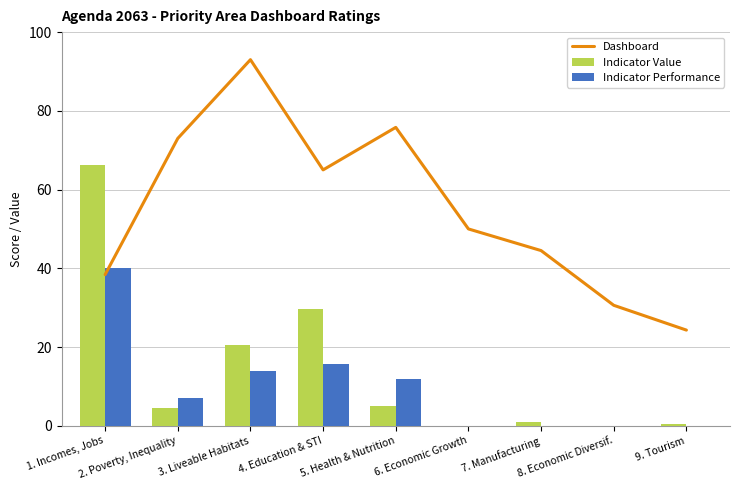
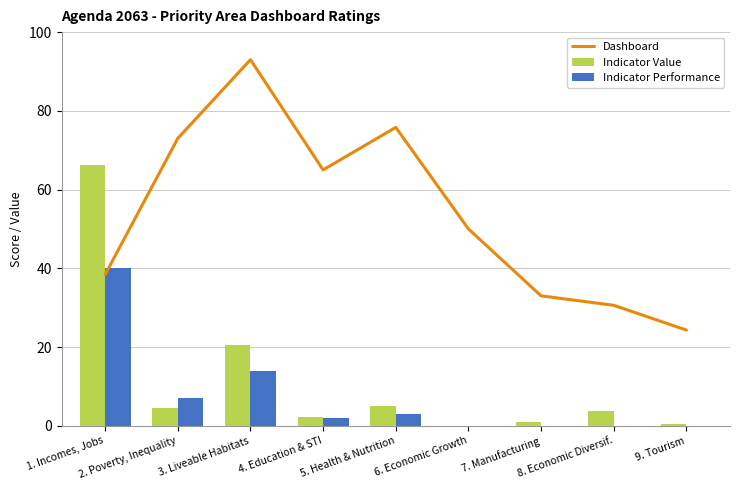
Indicator Value, 4. Education & STI: 30 -> 2
Indicator Performance, 4. Education & STI: 16 -> 2
Indicator Performance, 5. Health & Nutrition: 12 -> 3
Dashboard, 7. Manufacturing: 45 -> 33
Indicator Value, 8. Economic Diversif.: 0 -> 4
